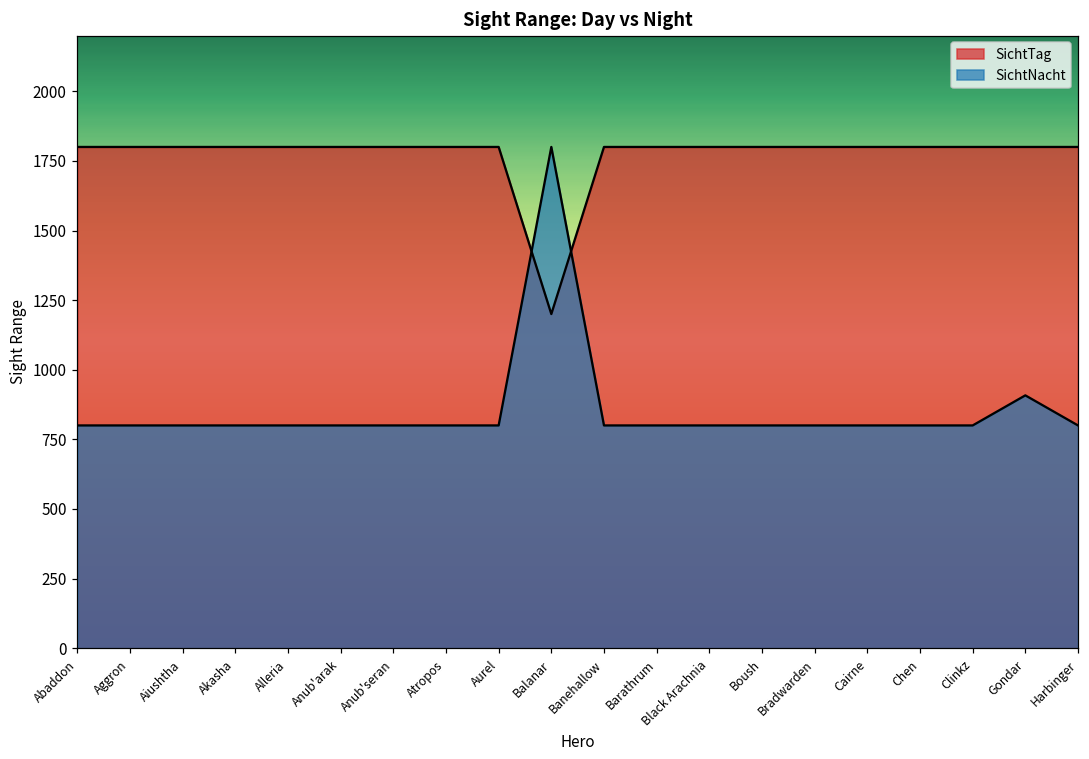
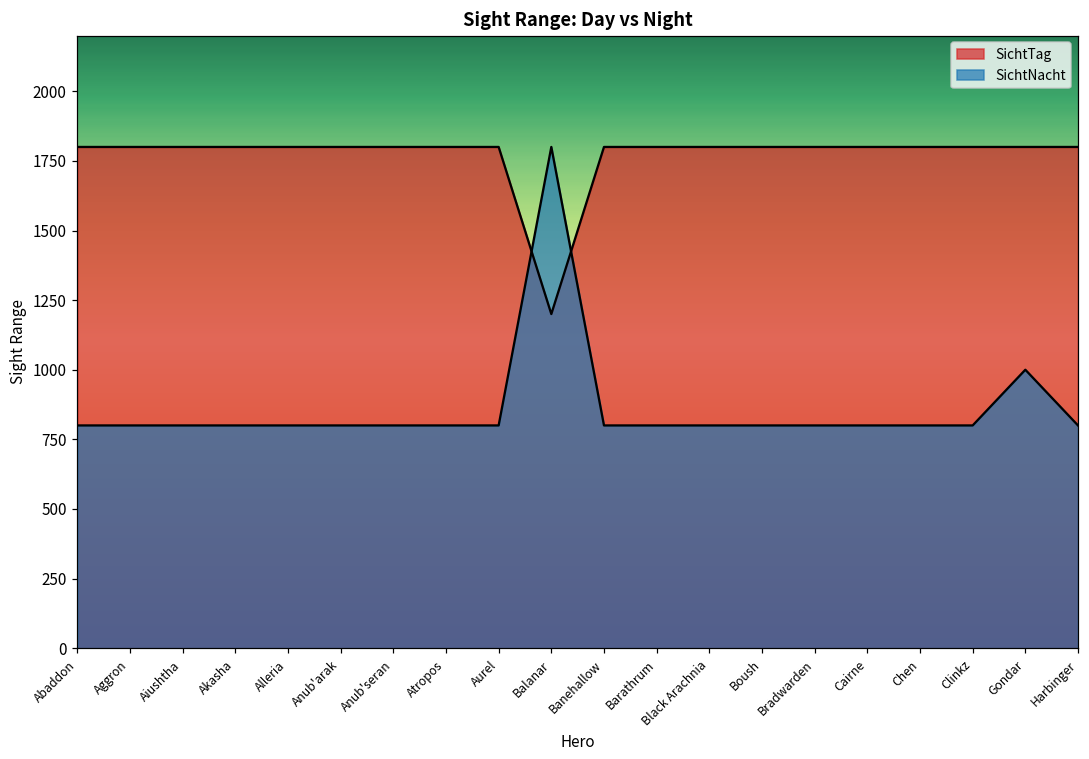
SichtNacht, Gondar: 910 -> 1000
